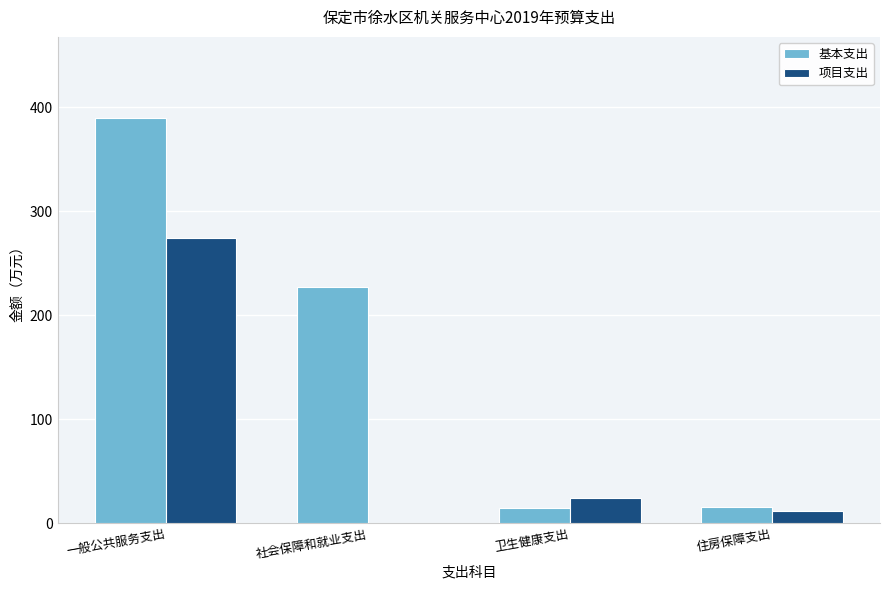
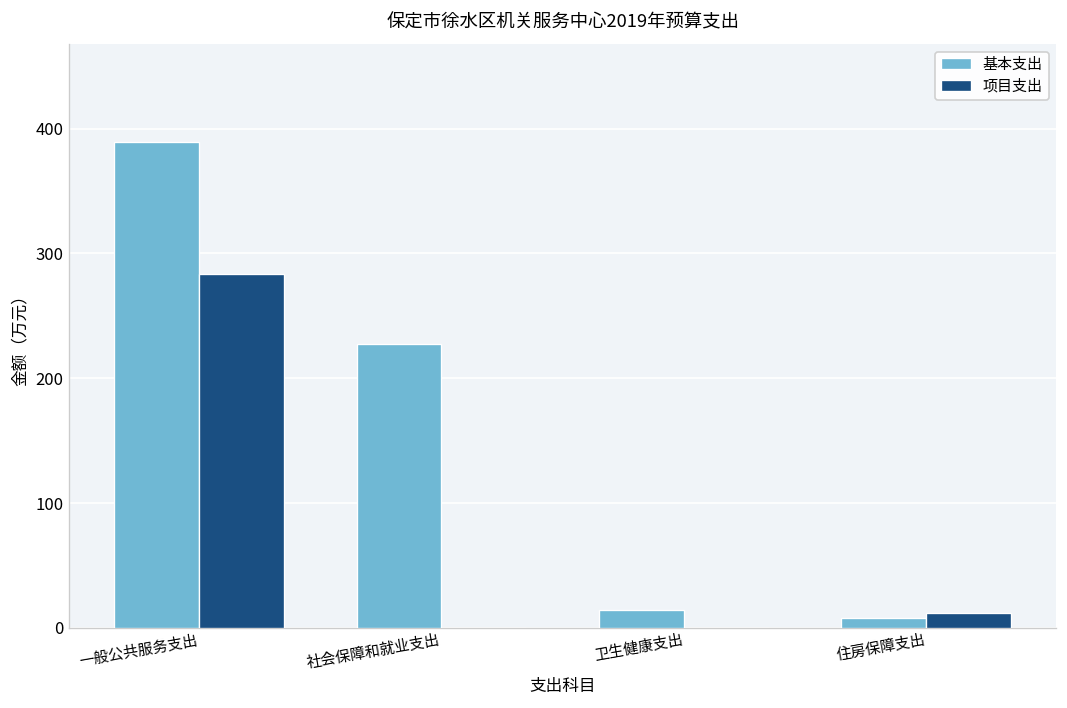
项目支出, 一般公共服务支出: 275 -> 283
项目支出, 卫生健康支出: 24 -> 0
基本支出, 住房保障支出: 16 -> 8
